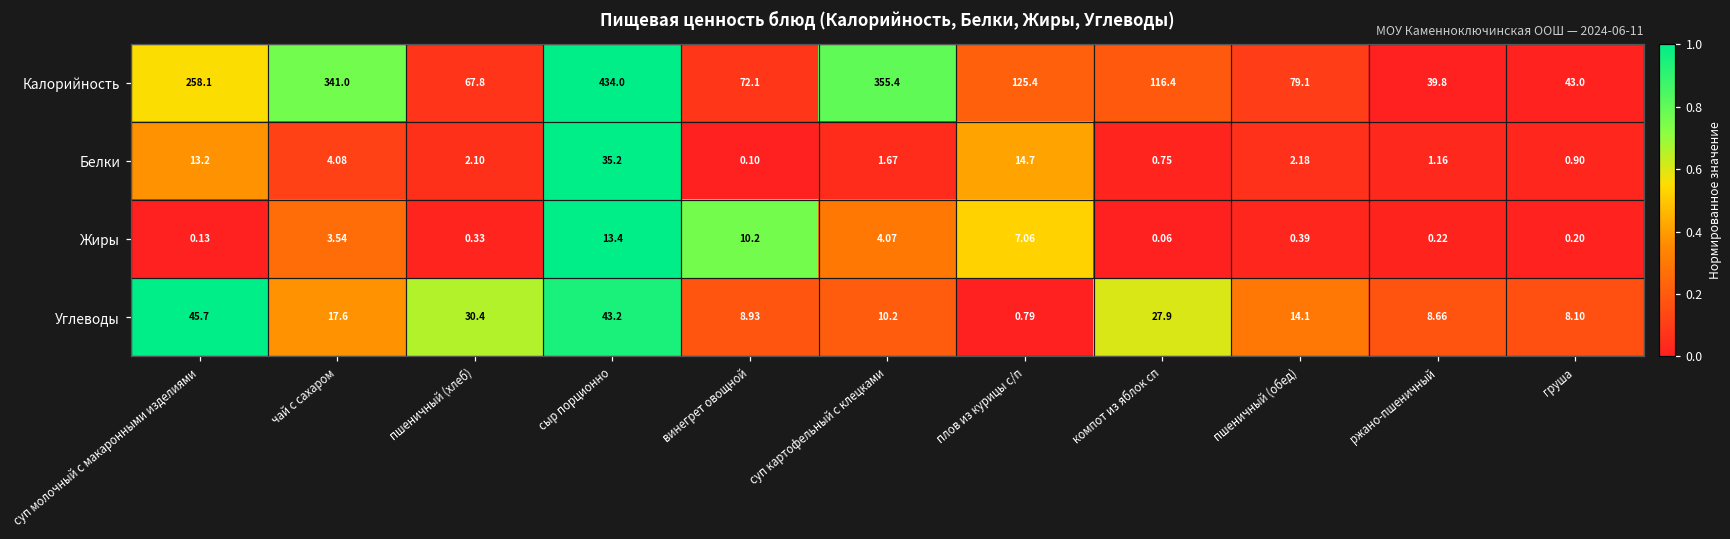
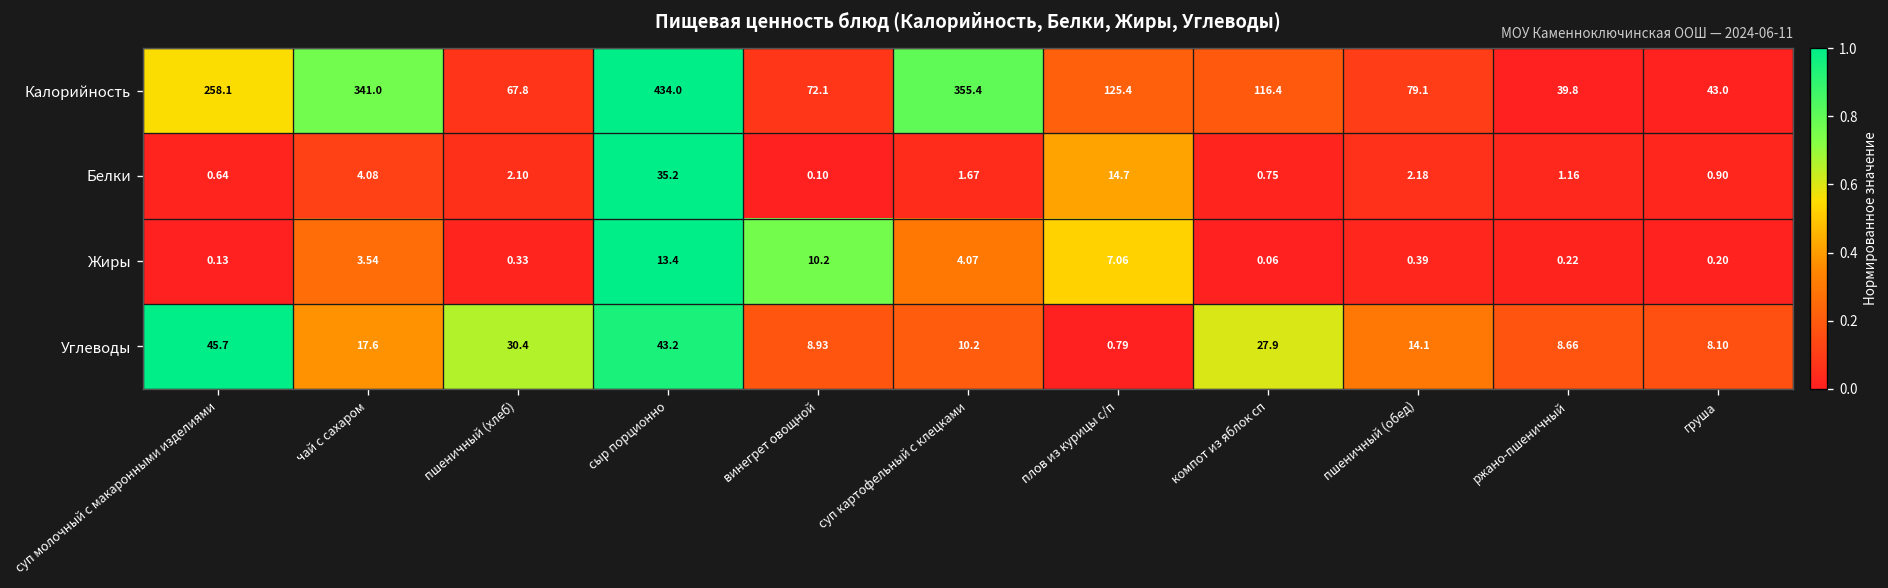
Белки, суп молочный с макаронными изделиями: 13.2 -> 0.64
